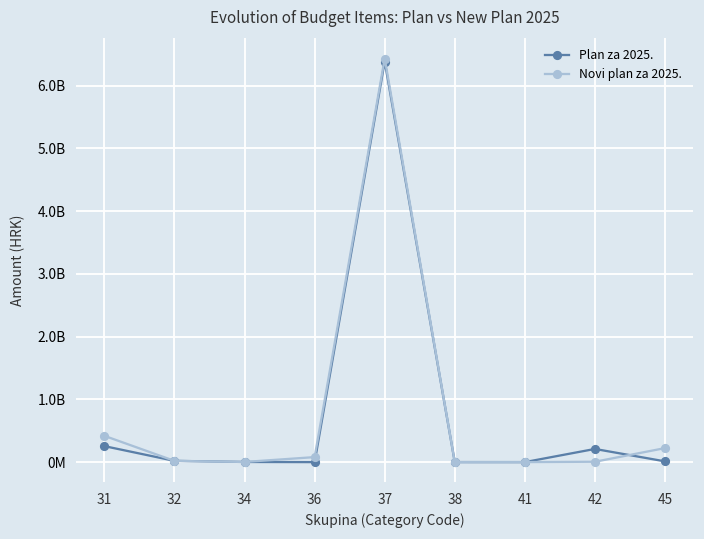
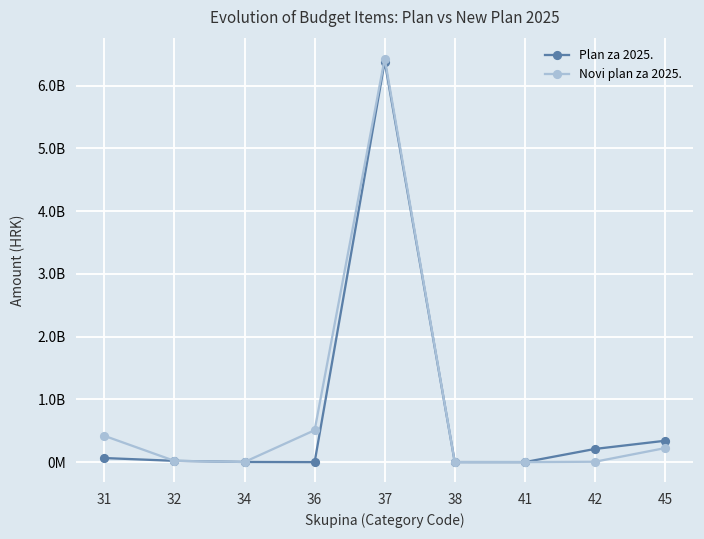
Plan za 2025., 31: 300000000 -> 100000000
Novi plan za 2025., 36: 100000000 -> 500000000
Plan za 2025., 45: 0 -> 300000000
